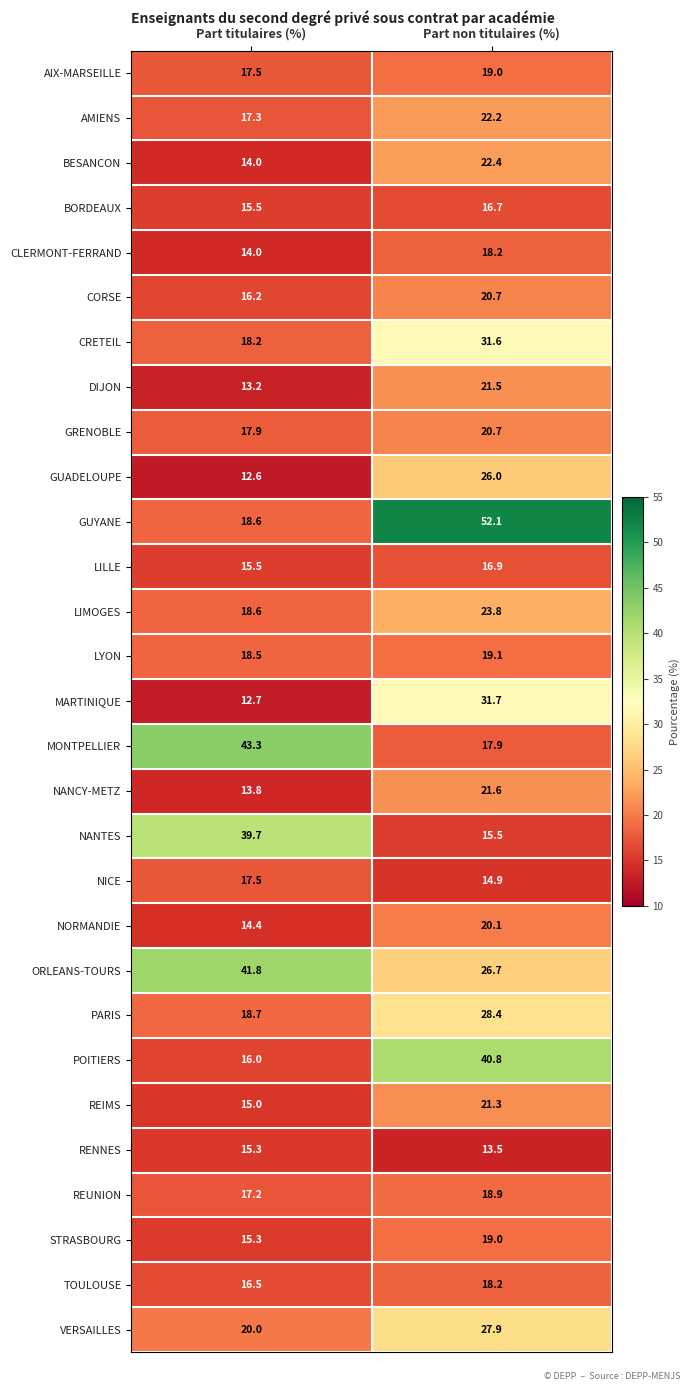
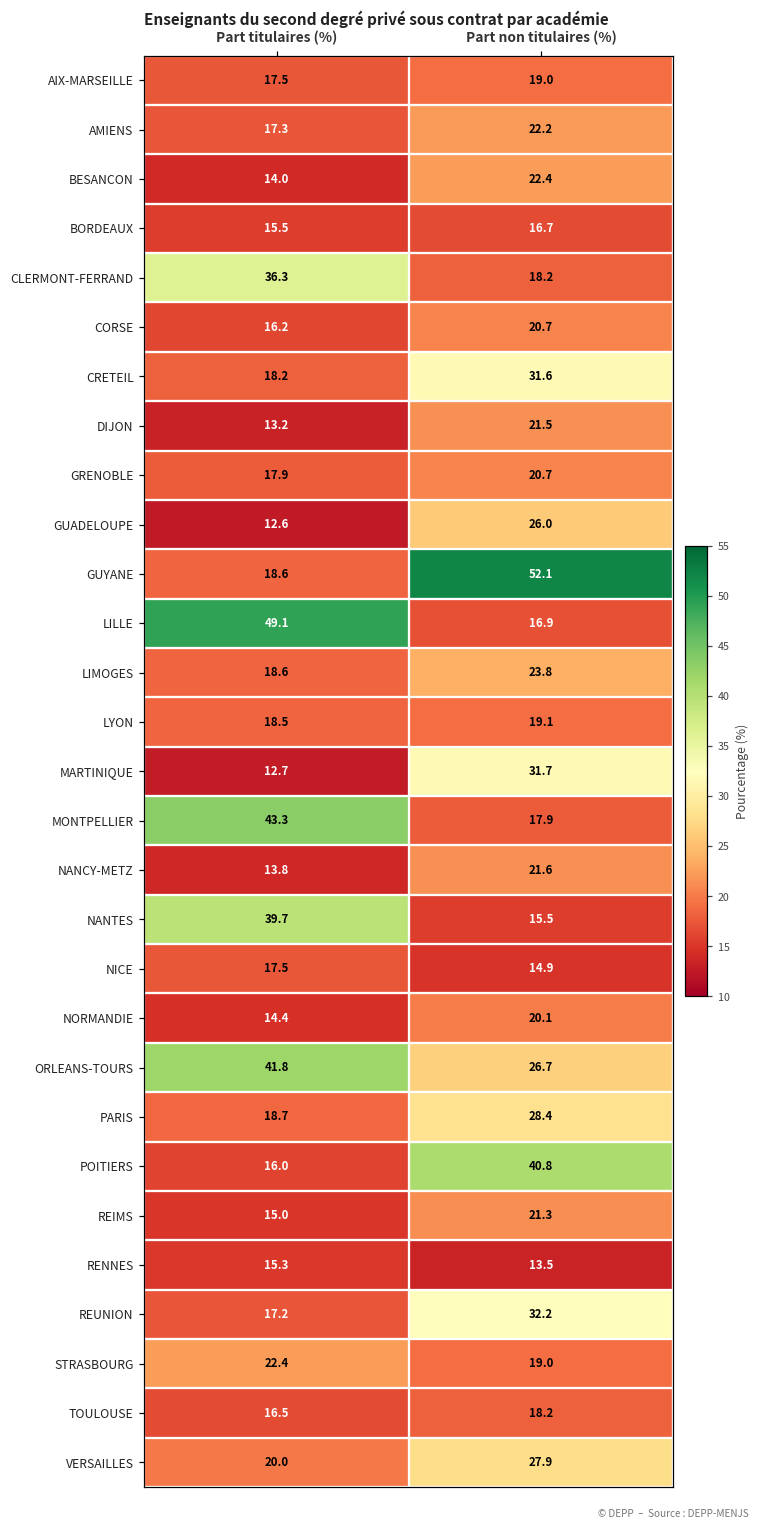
CLERMONT-FERRAND, Part titulaires (%): 14.0 -> 36.3
LILLE, Part titulaires (%): 15.5 -> 49.1
REUNION, Part non titulaires (%): 18.9 -> 32.2
STRASBOURG, Part titulaires (%): 15.3 -> 22.4
